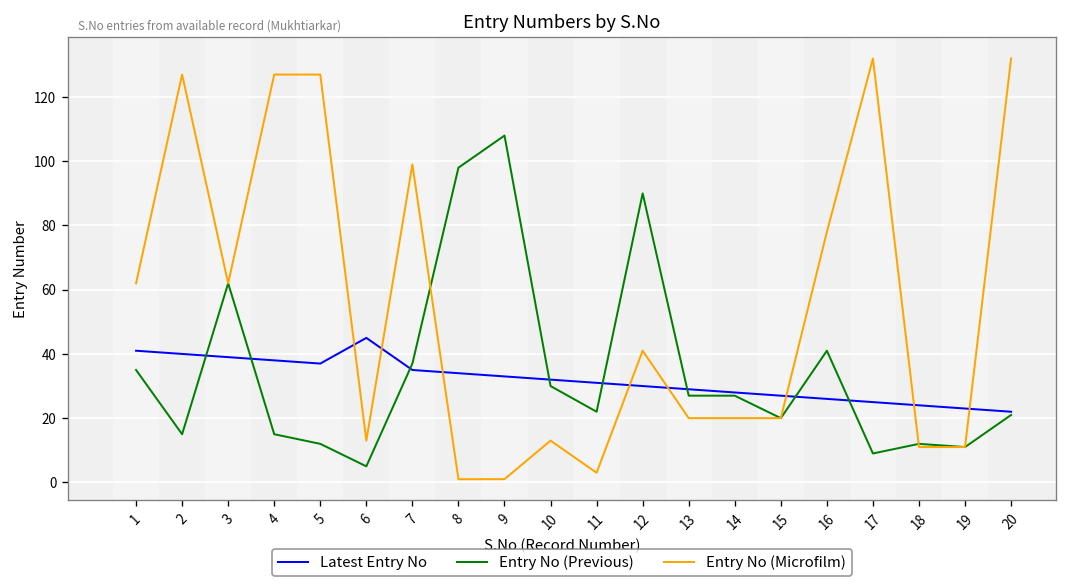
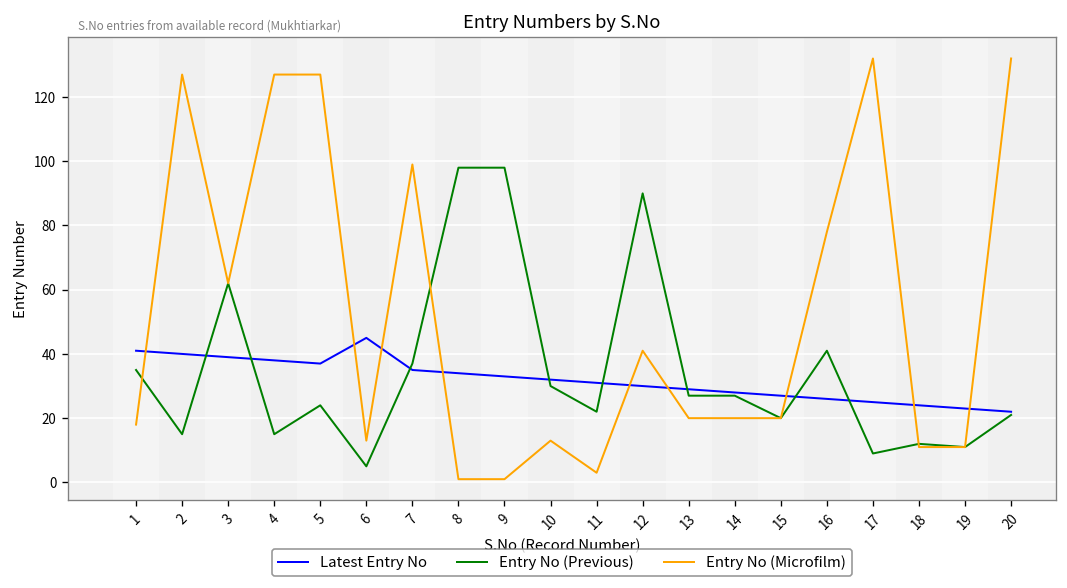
Entry No (Microfilm), 1: 62 -> 18
Entry No (Previous), 5: 12 -> 24
Entry No (Previous), 9: 108 -> 98
